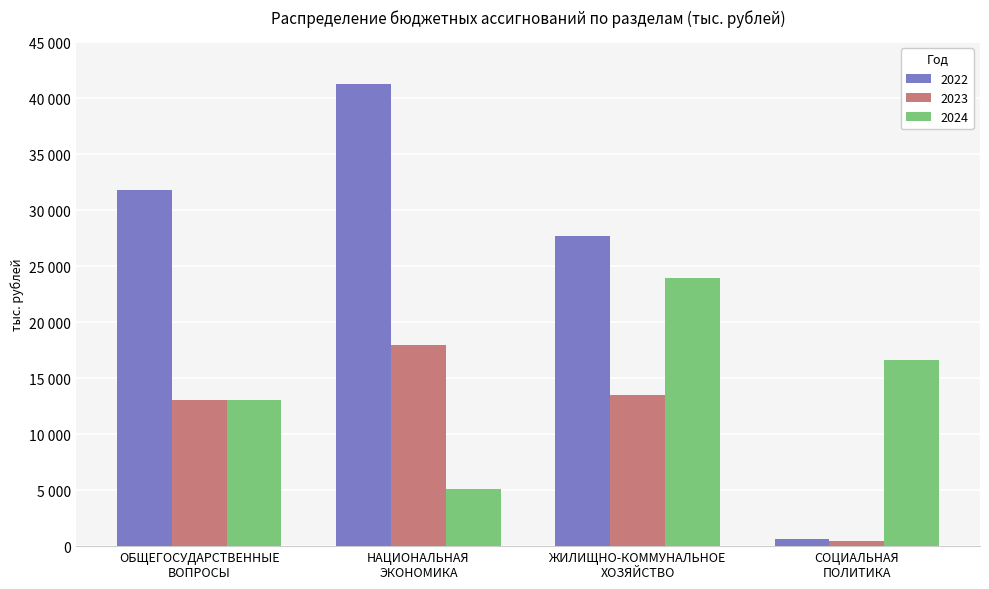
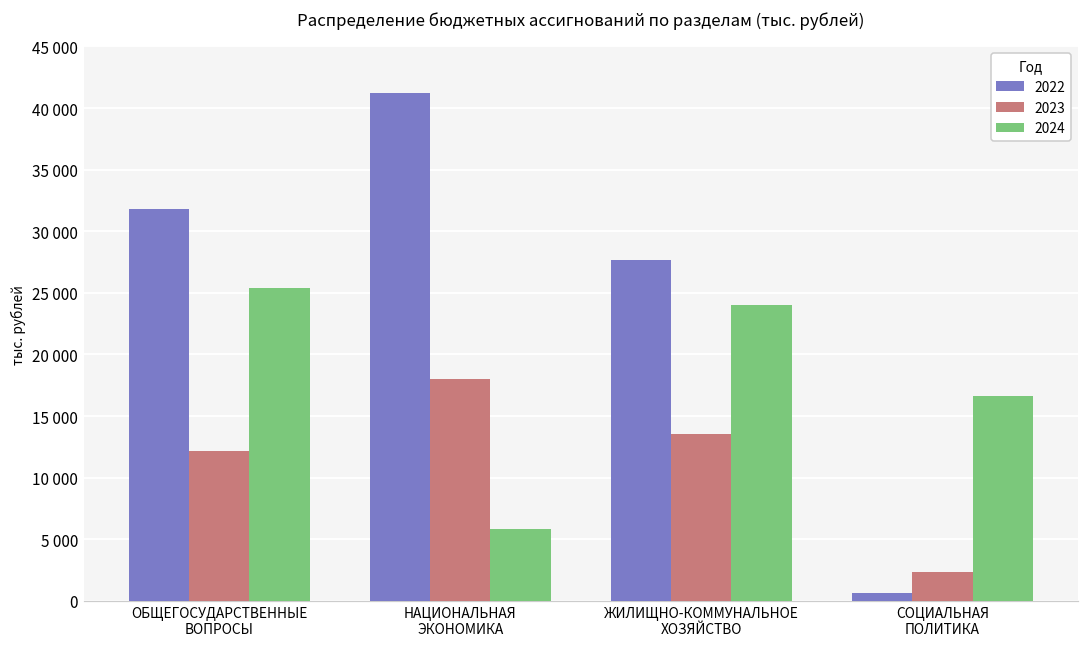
2023, ОБЩЕГОСУДАРСТВЕННЫЕ ВОПРОСЫ: 13100 -> 12100
2024, ОБЩЕГОСУДАРСТВЕННЫЕ ВОПРОСЫ: 13000 -> 25400
2024, НАЦИОНАЛЬНАЯ ЭКОНОМИКА: 5100 -> 5800
2023, СОЦИАЛЬНАЯ ПОЛИТИКА: 400 -> 2300
